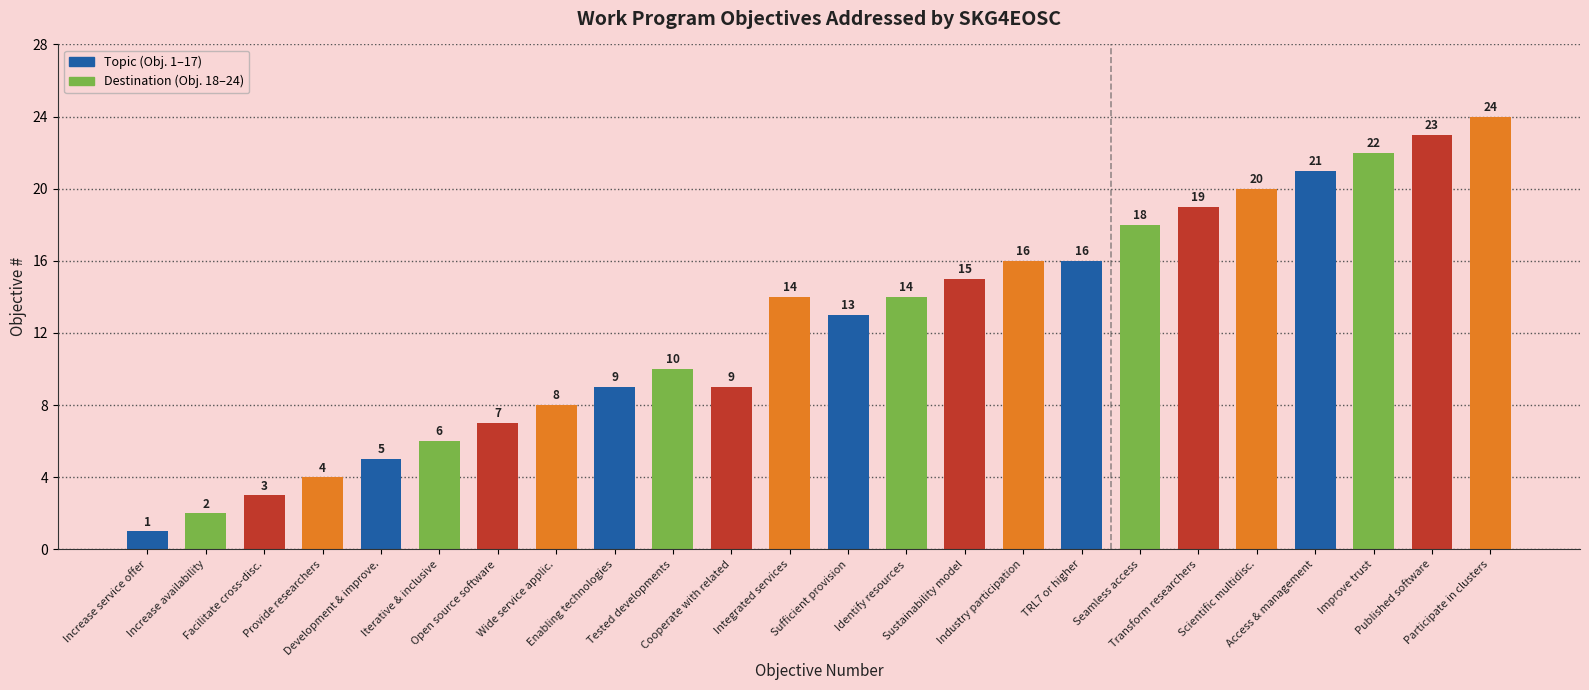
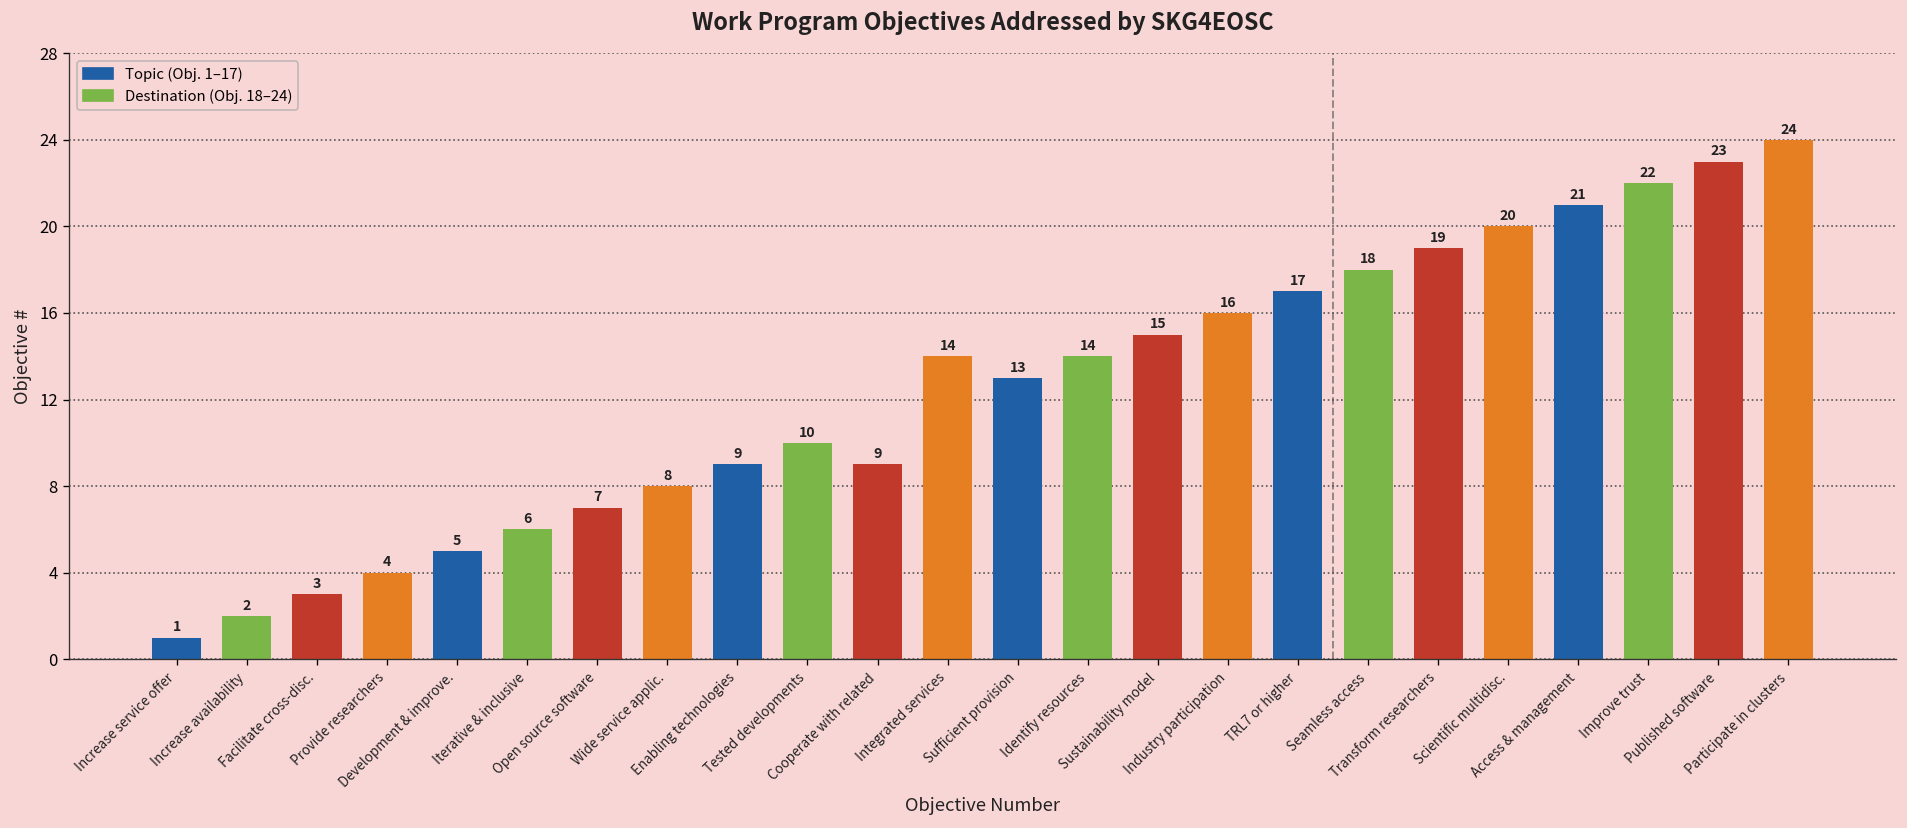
TRL7 or higher: 16 -> 17
